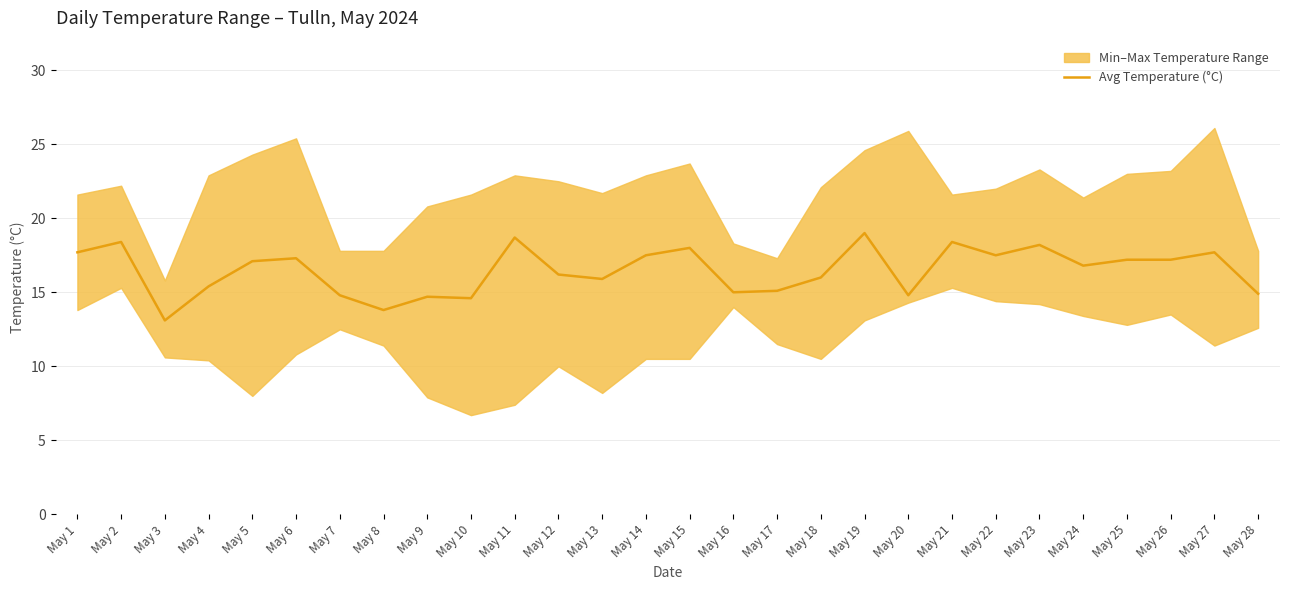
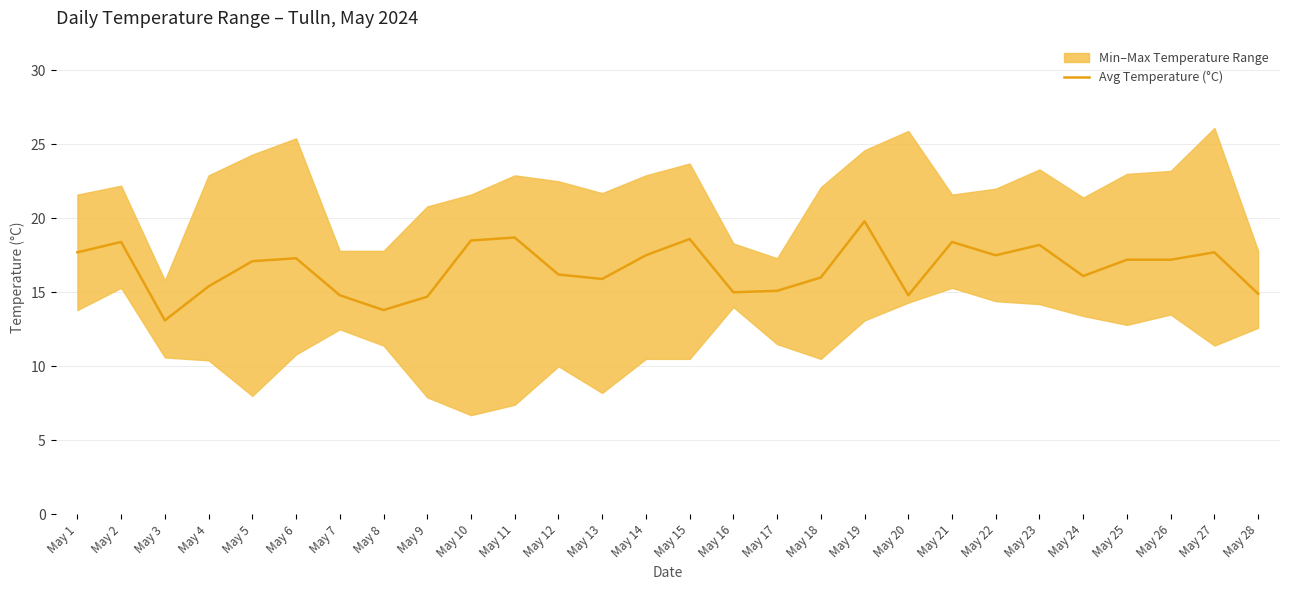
Avg Temperature (°C), May 10: 14.6 -> 18.5
Avg Temperature (°C), May 15: 18.0 -> 18.6
Avg Temperature (°C), May 19: 19.0 -> 19.8
Avg Temperature (°C), May 24: 16.8 -> 16.1
